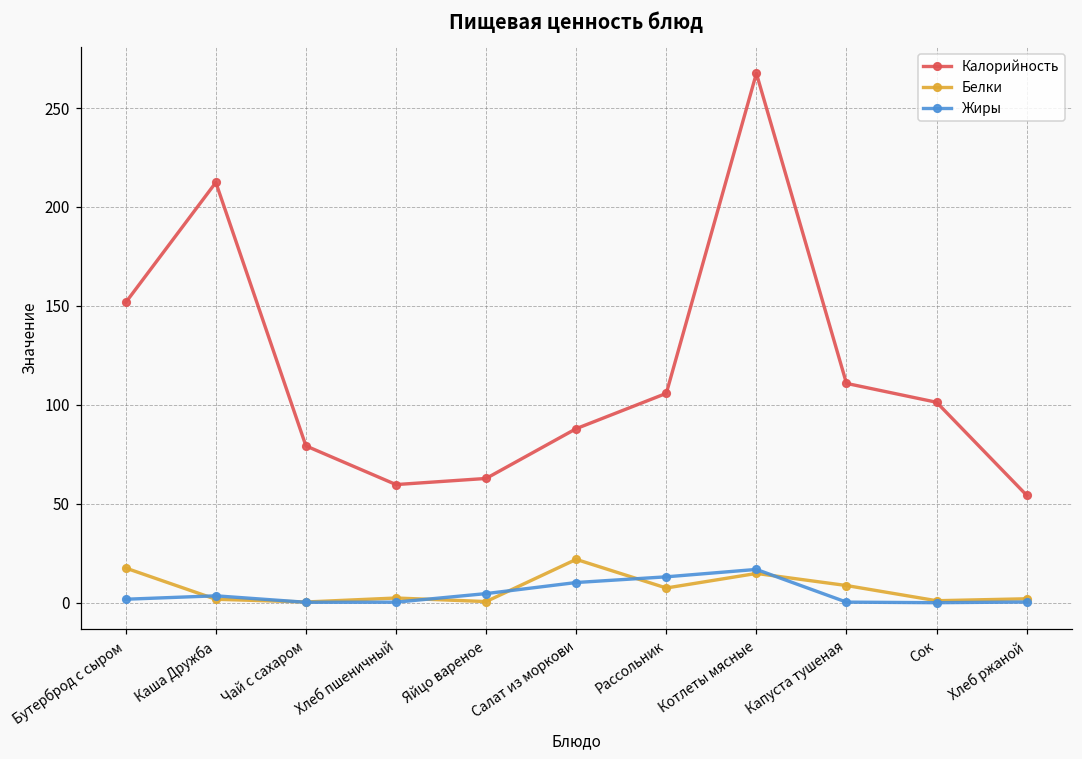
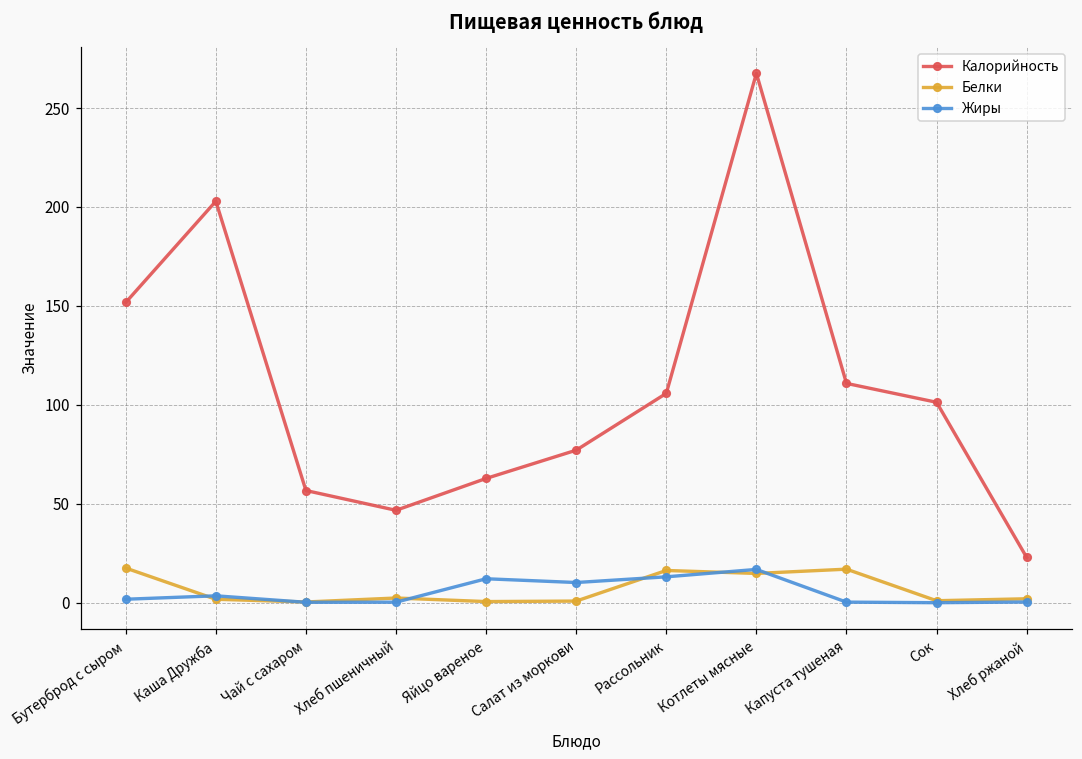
Калорийность, Каша Дружба: 212 -> 203
Калорийность, Чай с сахаром: 79 -> 57
Калорийность, Хлеб пшеничный: 60 -> 47
Жиры, Яйцо вареное: 5 -> 12
Калорийность, Салат из моркови: 88 -> 77
Белки, Салат из моркови: 22 -> 1
Белки, Рассольник: 7 -> 16
Белки, Капуста тушеная: 9 -> 17
Калорийность, Хлеб ржаной: 54 -> 23
